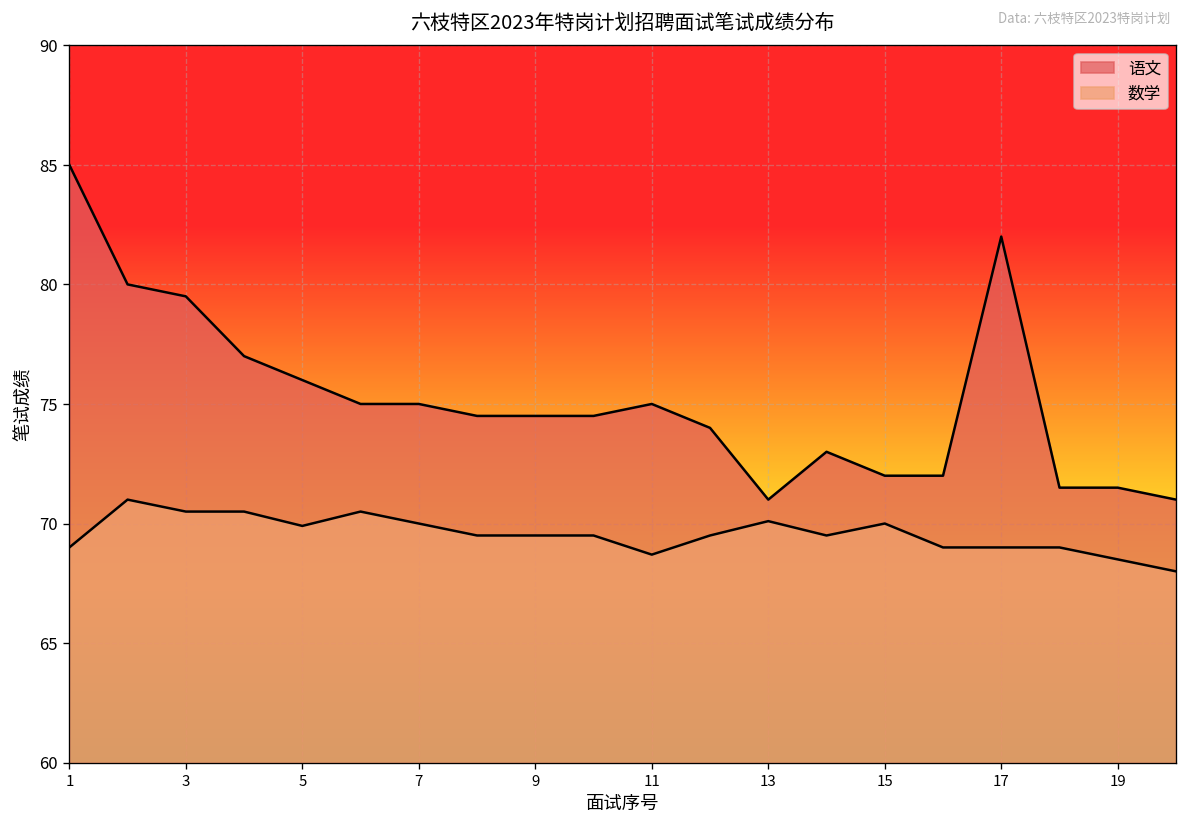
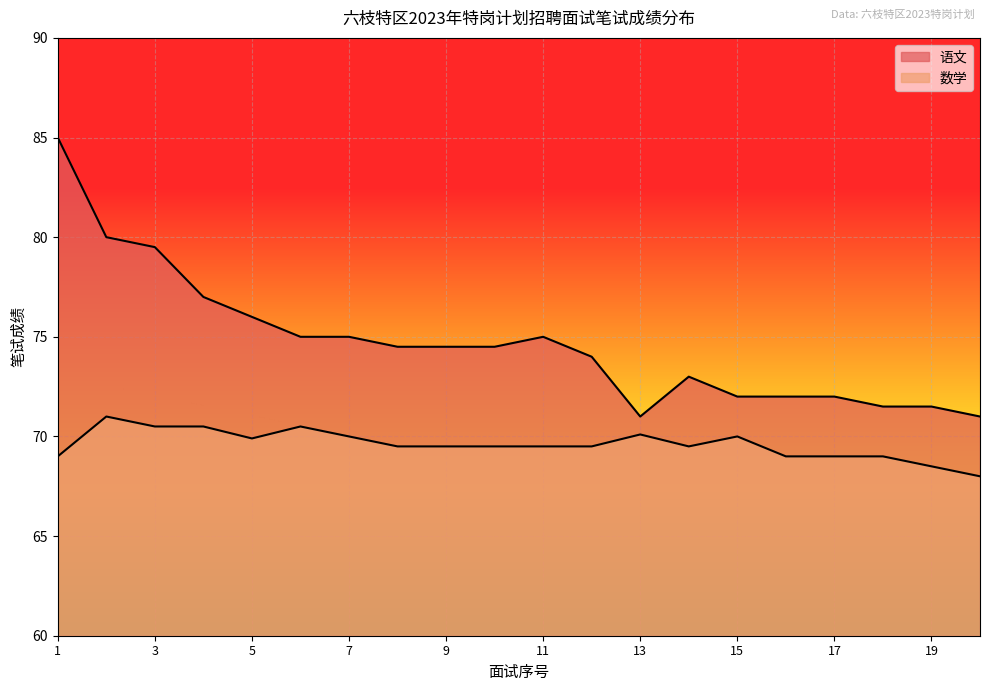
数学, 11: 68.7 -> 69.5
语文, 17: 82 -> 72
